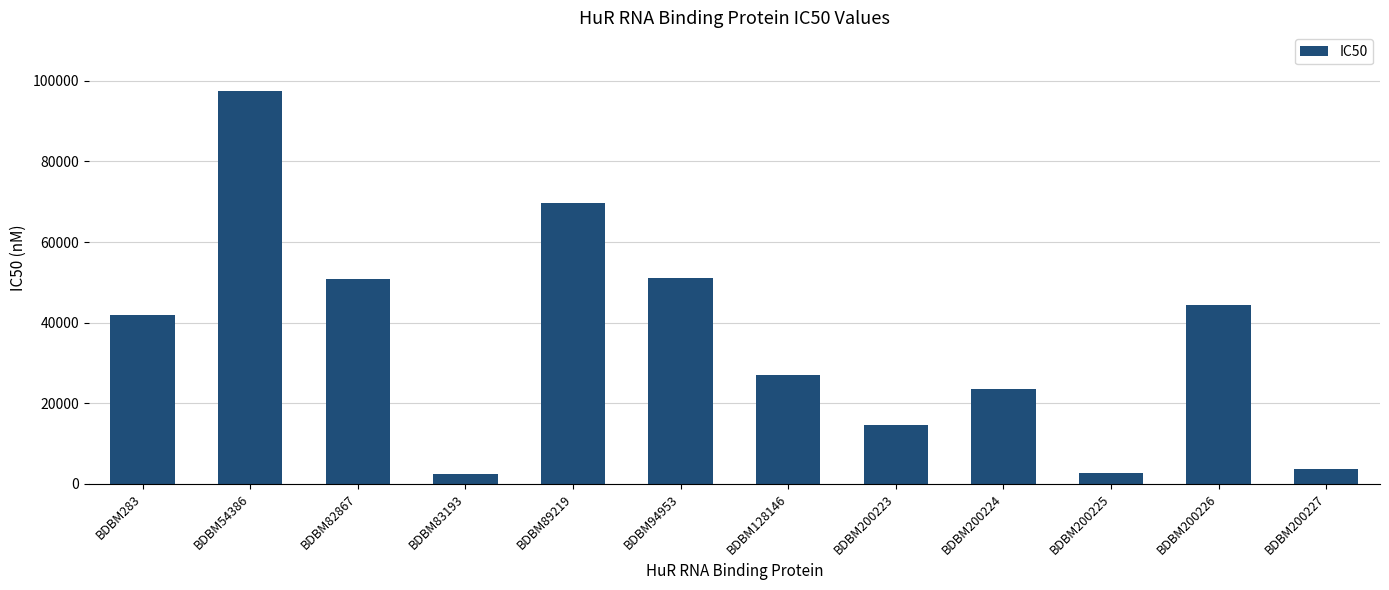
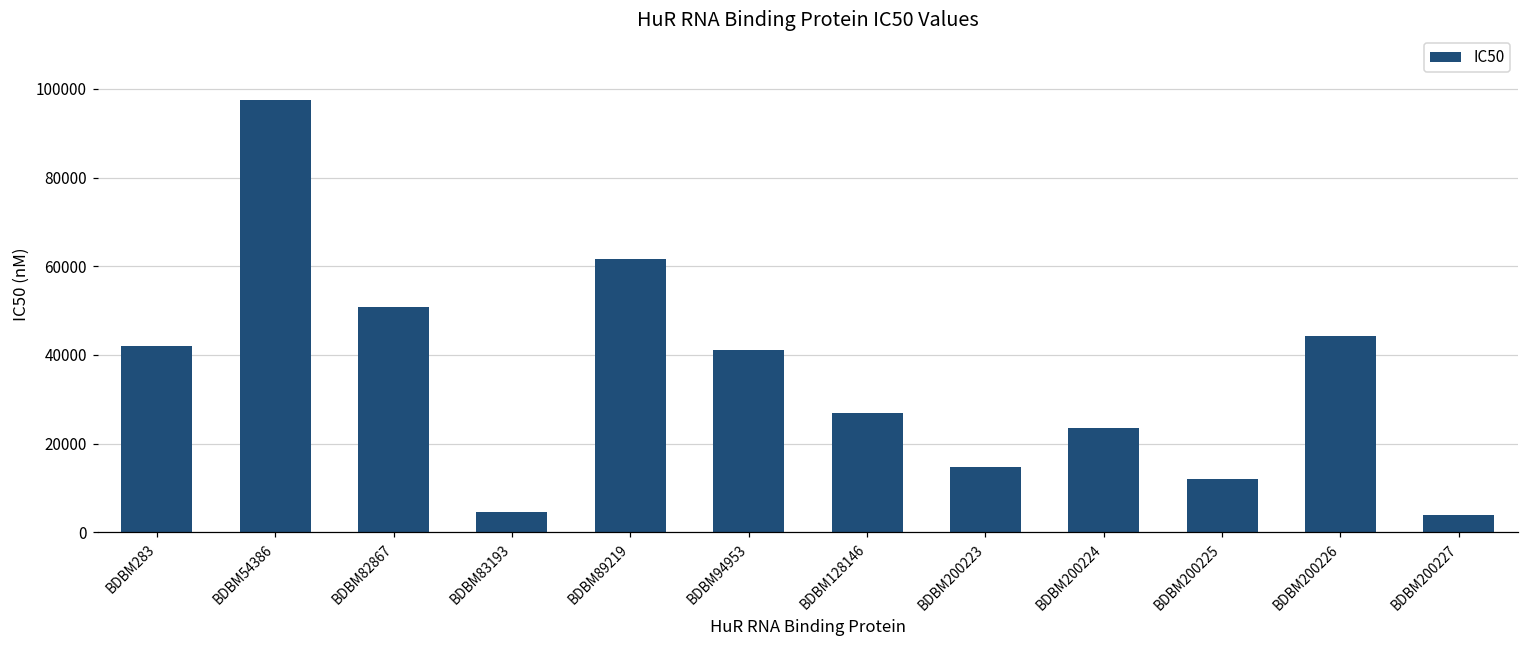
BDBM83193: 3000 -> 5000
BDBM89219: 70000 -> 62000
BDBM94953: 51000 -> 41000
BDBM200225: 3000 -> 12000
